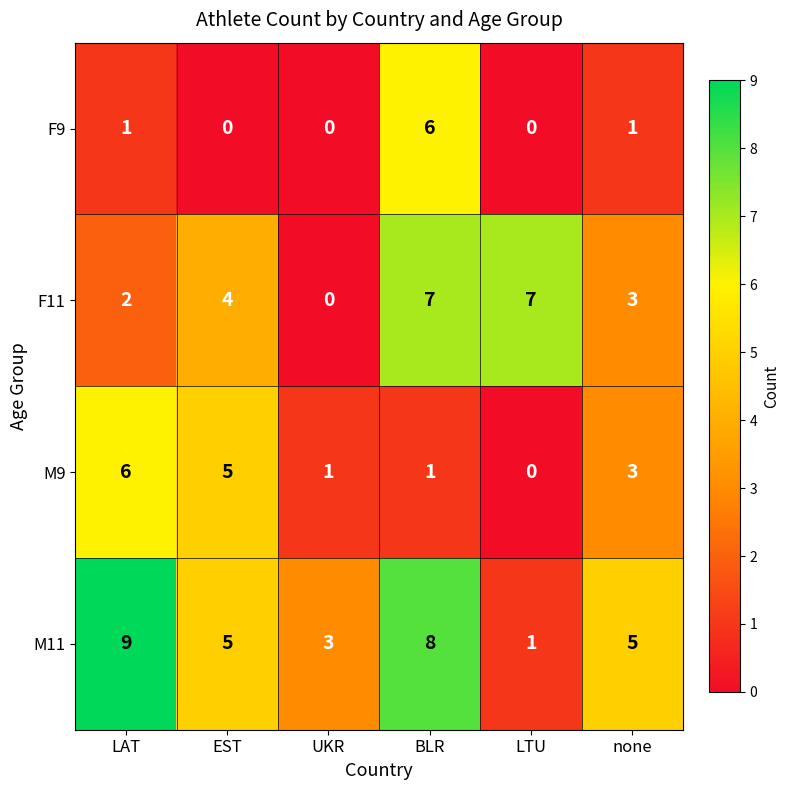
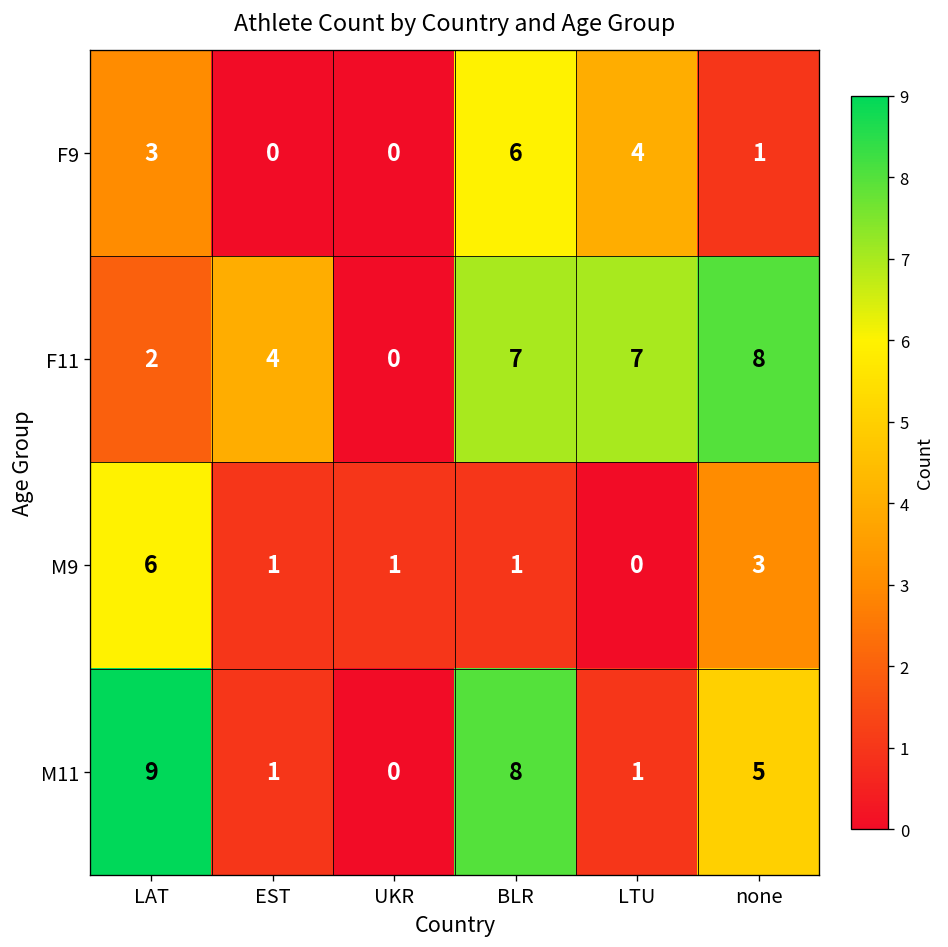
F9, LAT: 1 -> 3
F9, LTU: 0 -> 4
F11, none: 3 -> 8
M9, EST: 5 -> 1
M11, EST: 5 -> 1
M11, UKR: 3 -> 0
